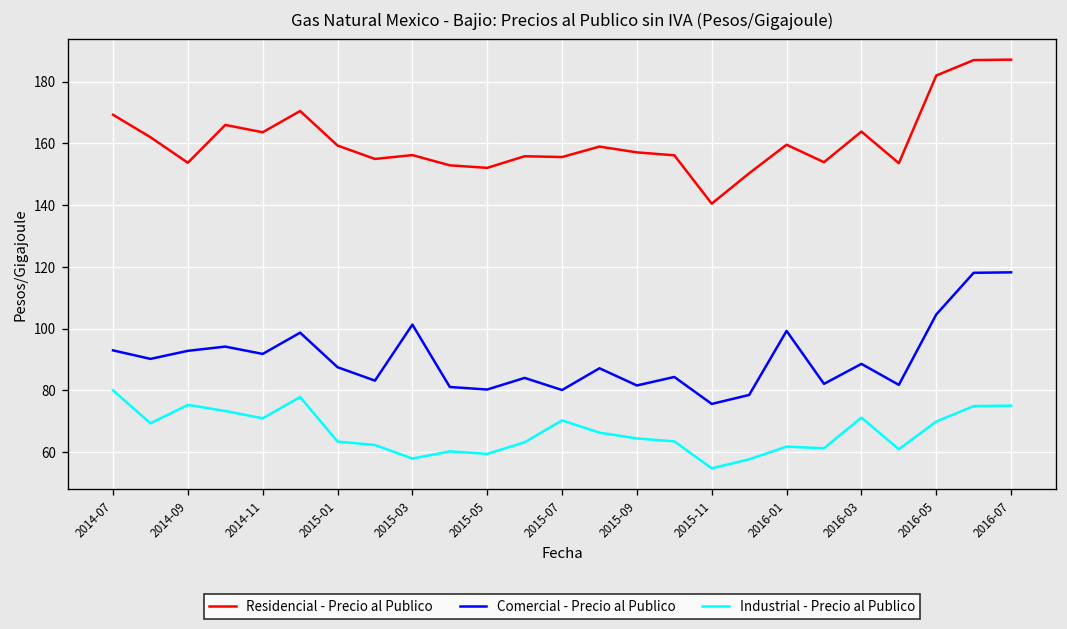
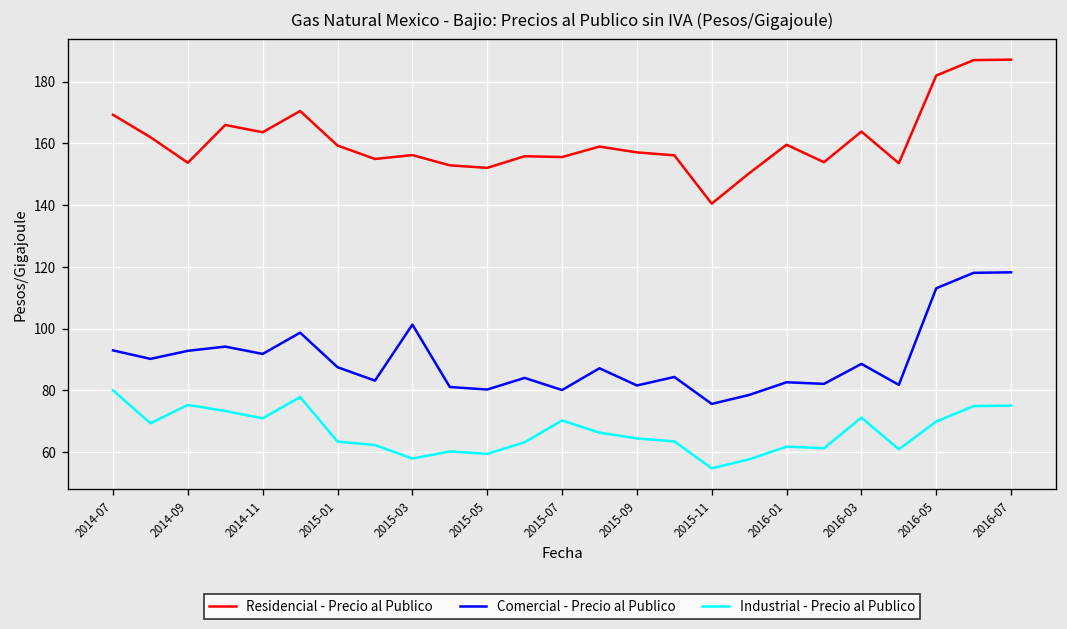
Comercial - Precio al Publico, 2016-01: 99 -> 83
Comercial - Precio al Publico, 2016-05: 105 -> 113
